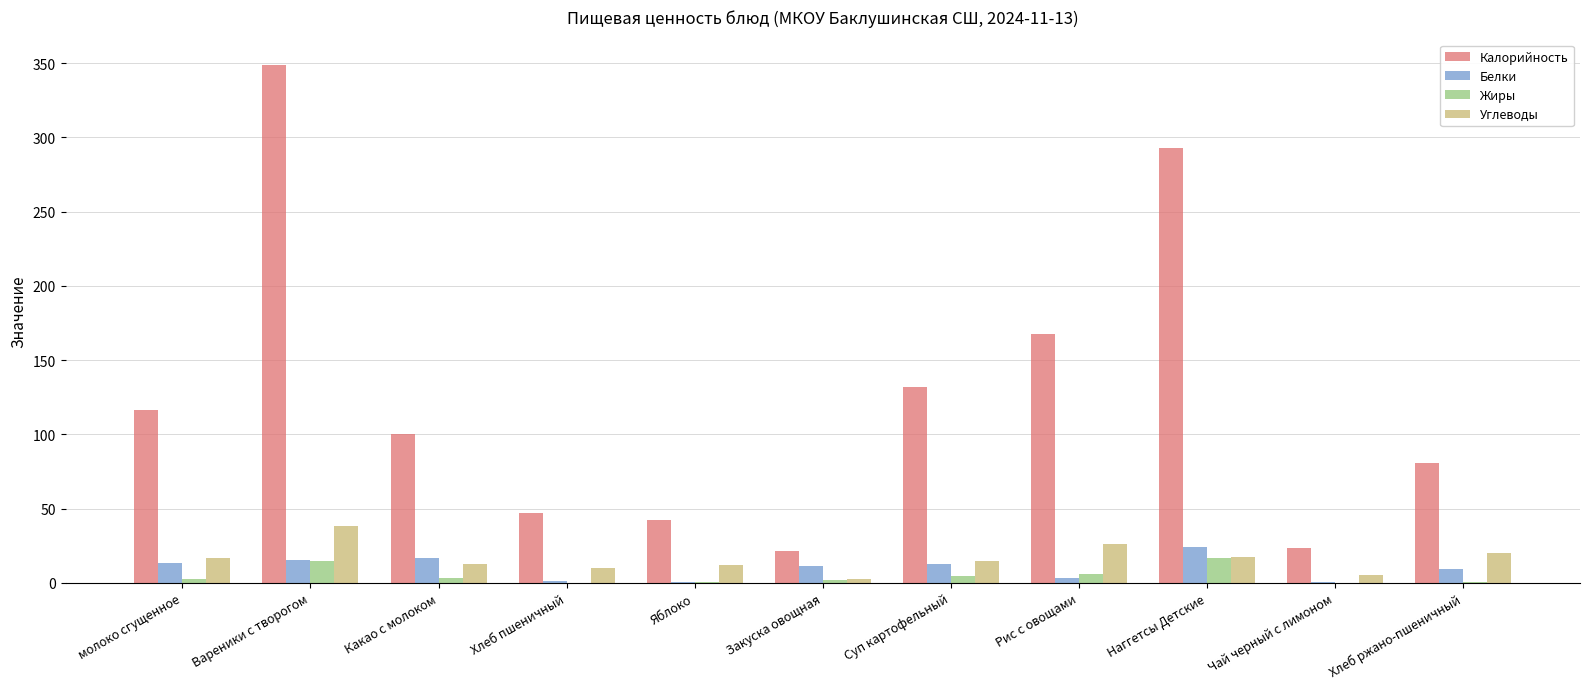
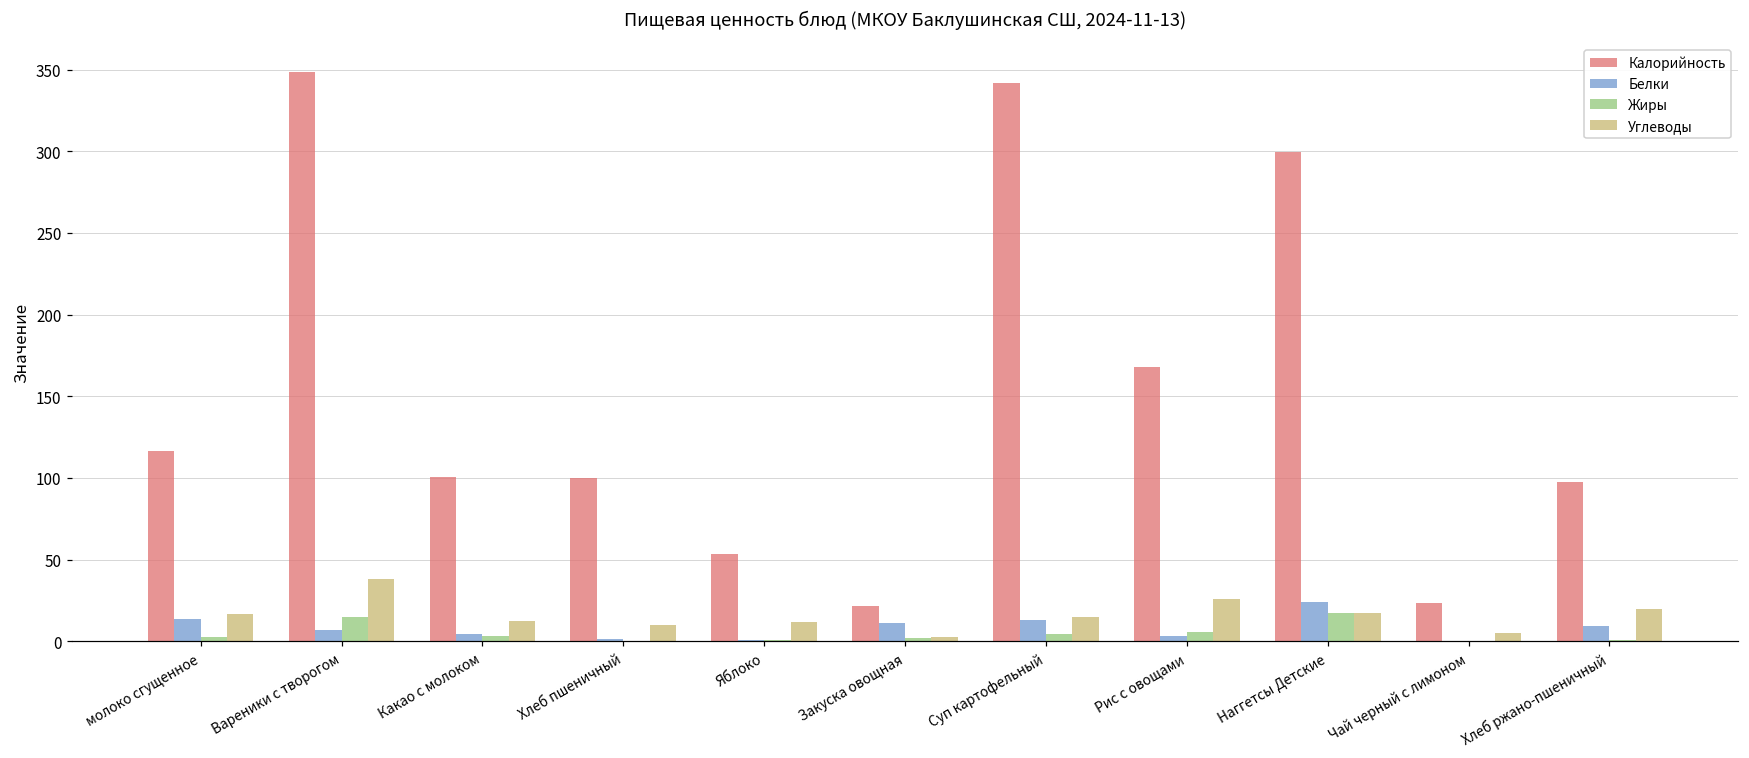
Белки, Вареники с творогом: 16 -> 7
Белки, Какао с молоком: 17 -> 5
Калорийность, Хлеб пшеничный: 47 -> 100
Калорийность, Яблоко: 43 -> 53
Калорийность, Суп картофельный: 132 -> 342
Калорийность, Наггетсы Детские: 293 -> 299
Калорийность, Хлеб ржано-пшеничный: 81 -> 98
